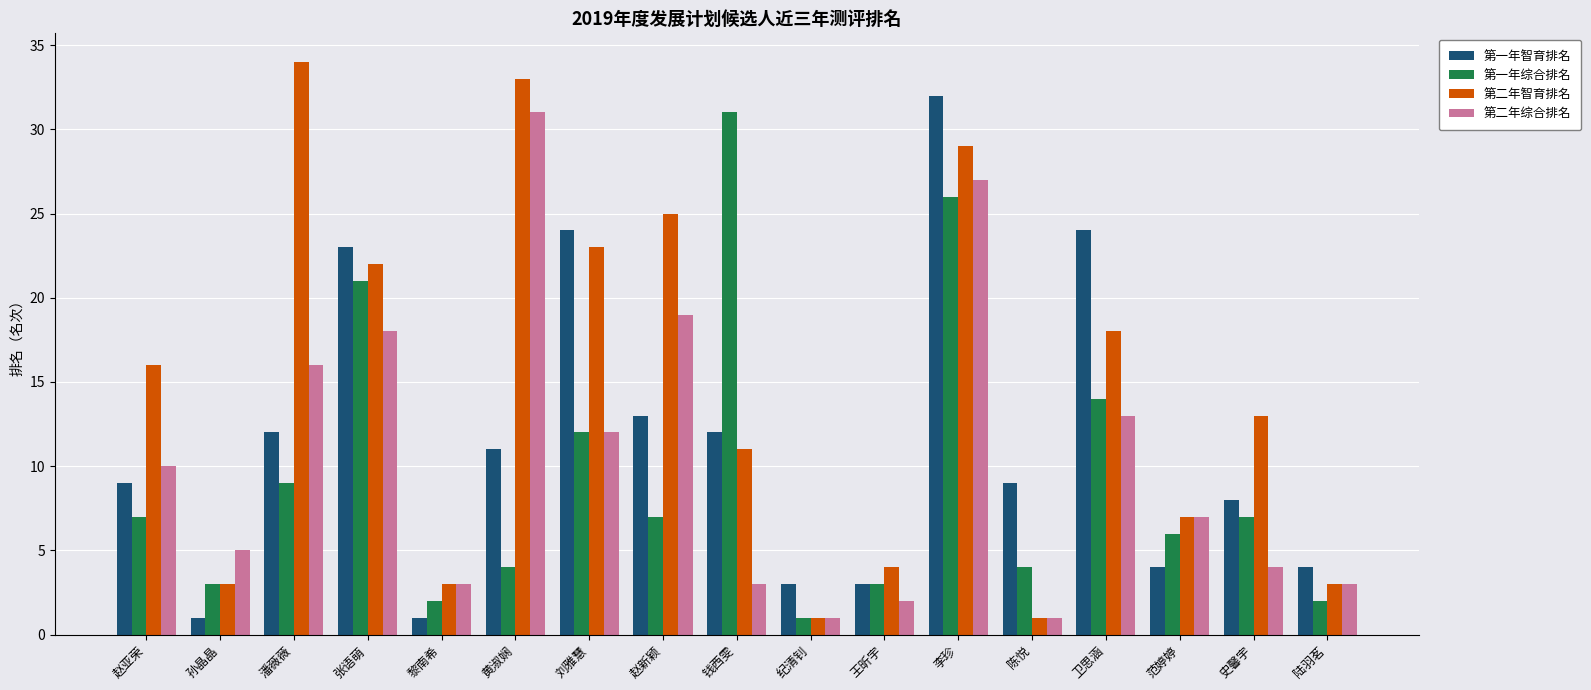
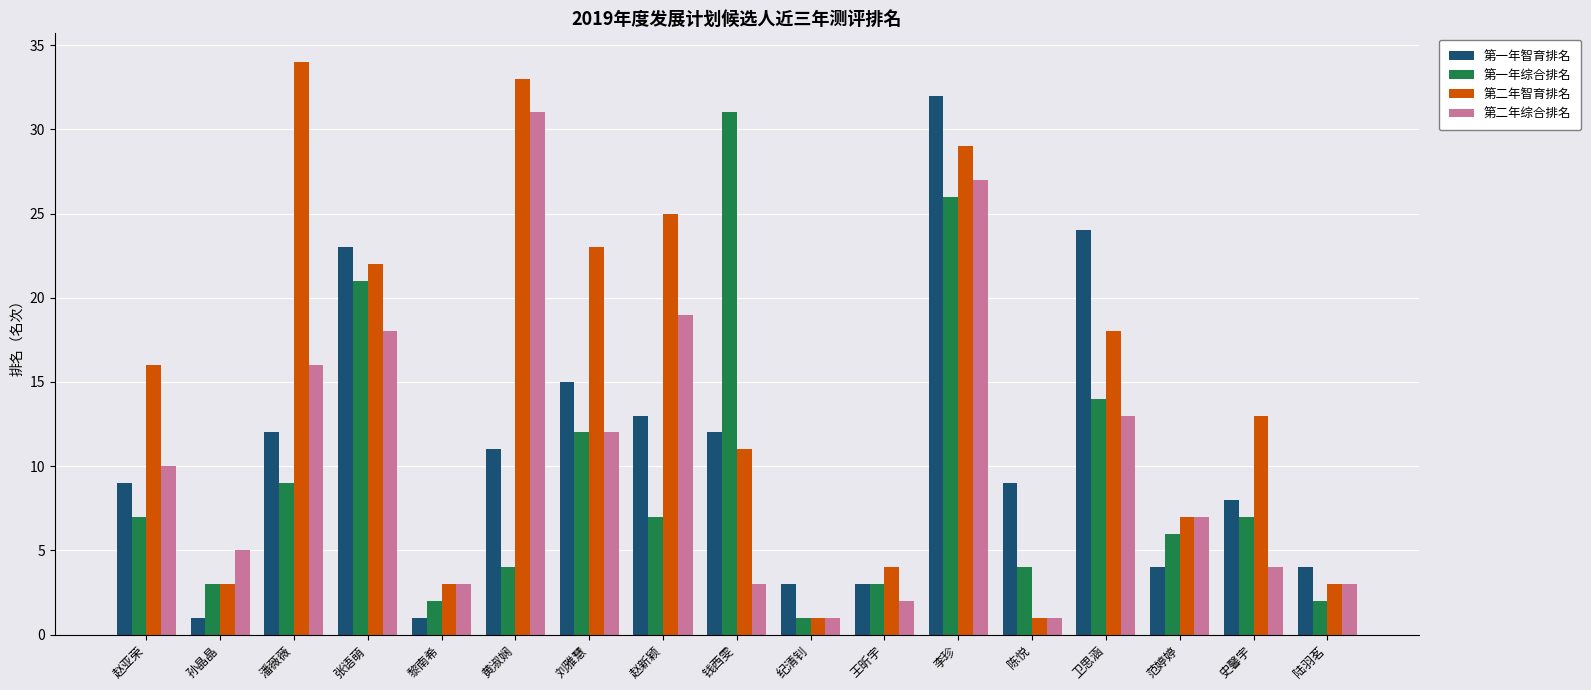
第一年智育排名, 刘雅慧: 24 -> 15
